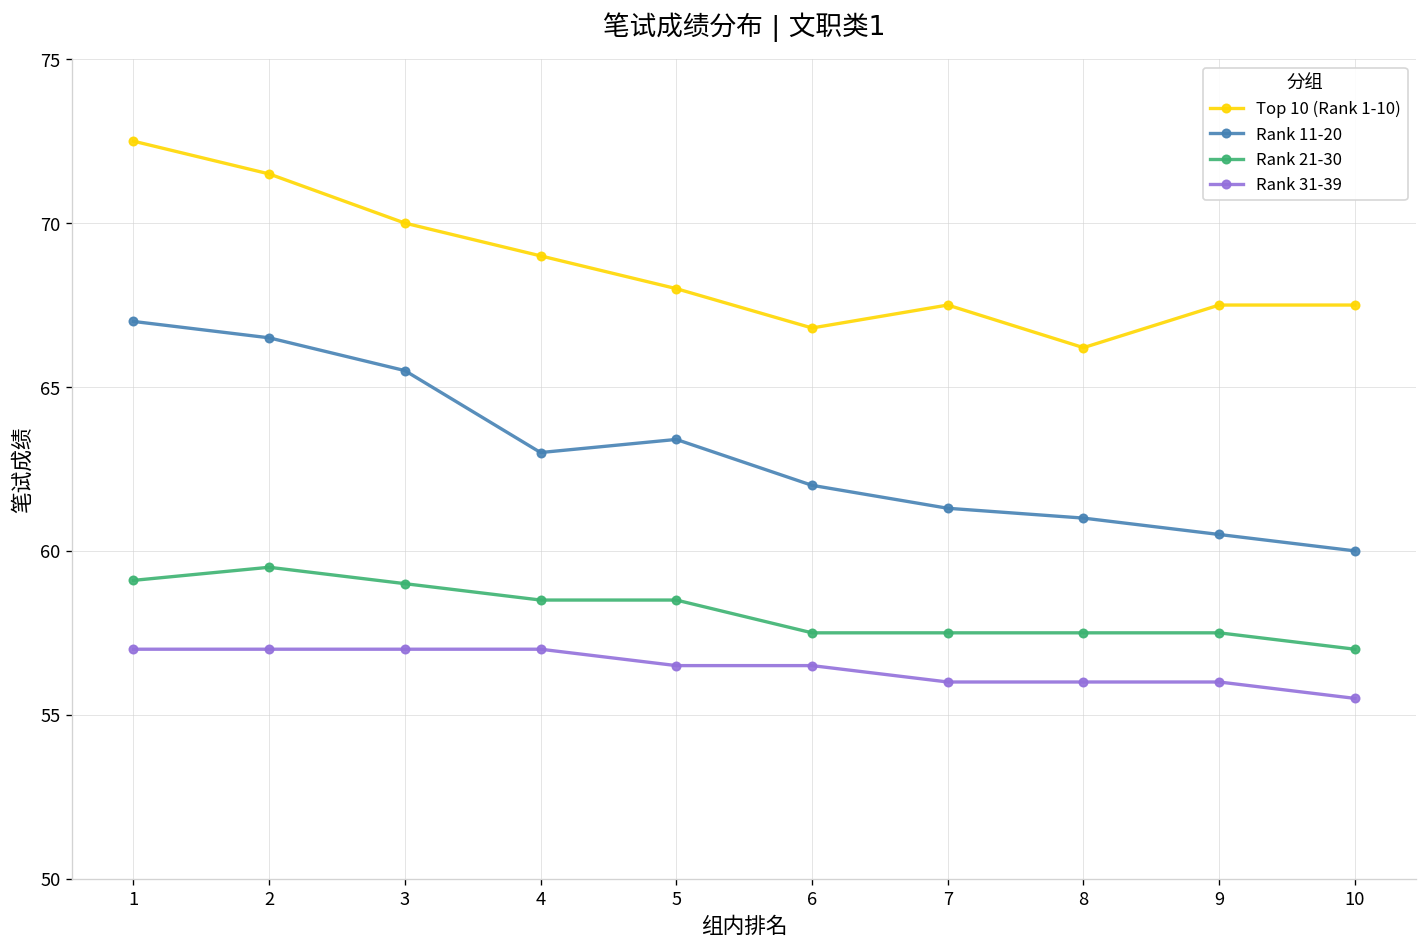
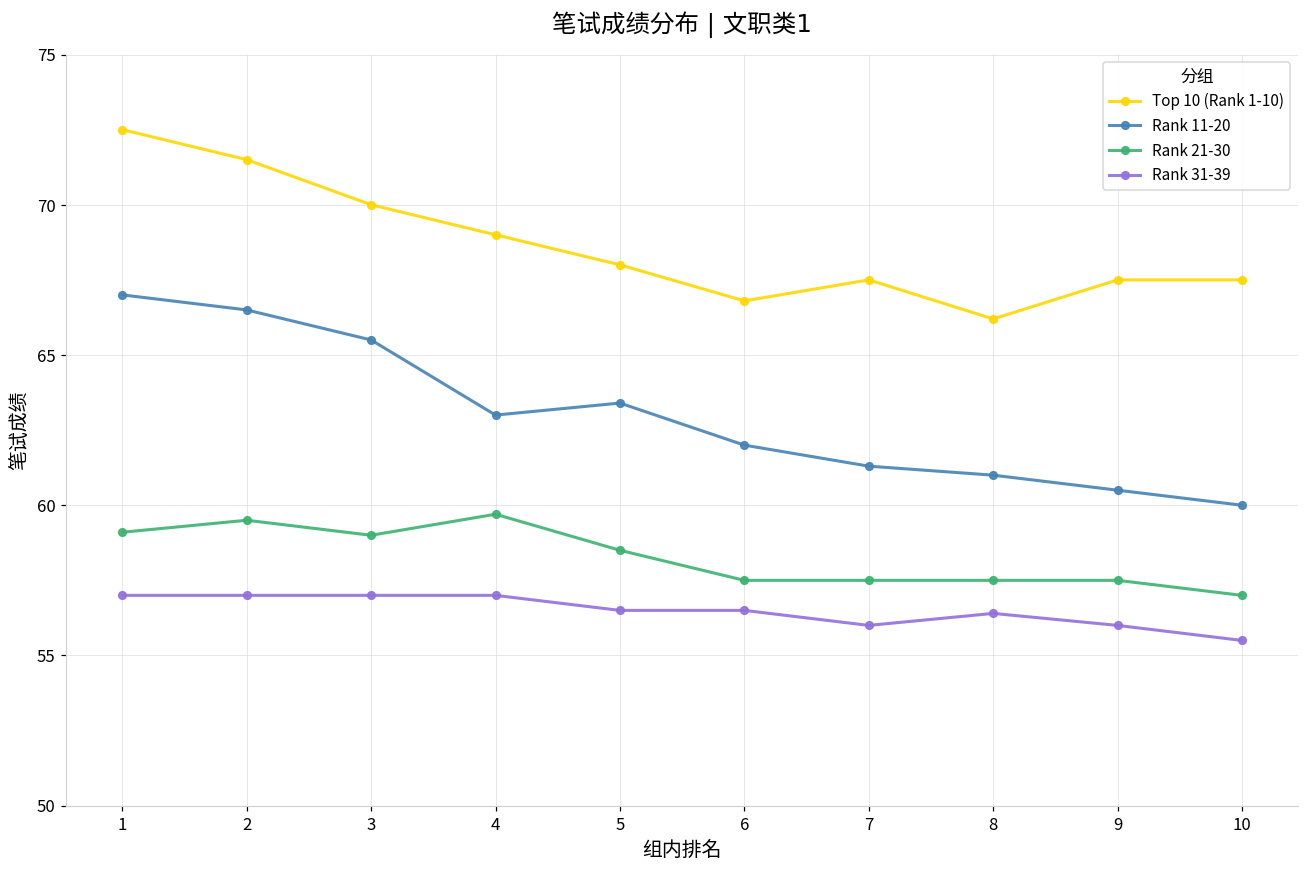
Rank 21-30, 4: 58.5 -> 59.7
Rank 31-39, 8: 56.0 -> 56.4
